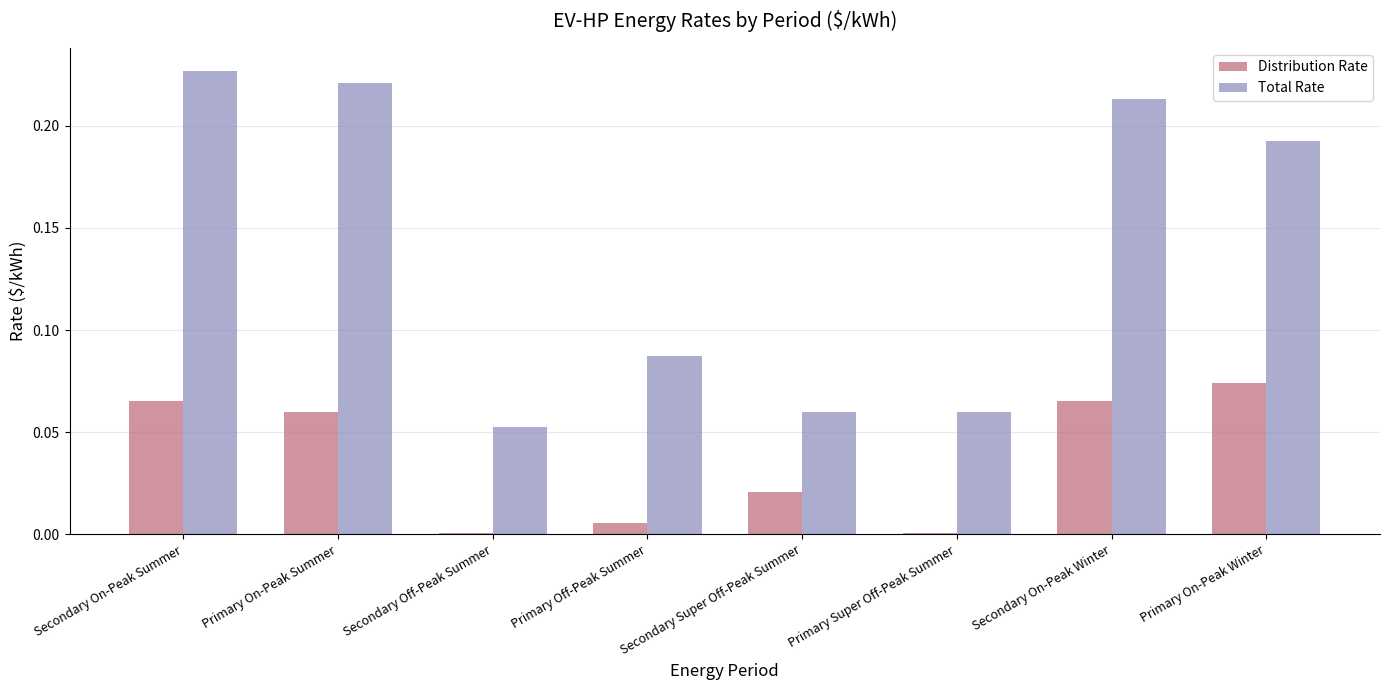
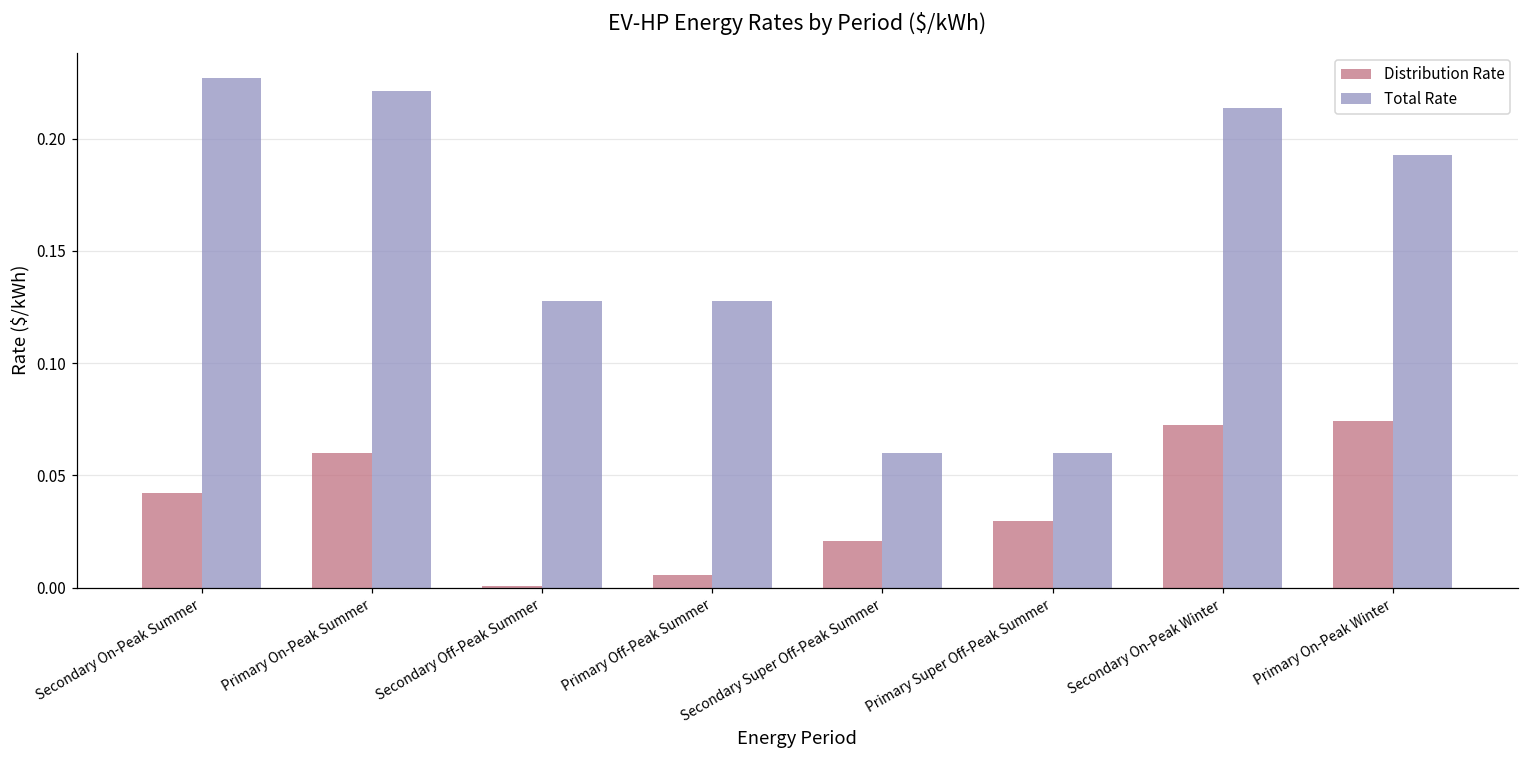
Distribution Rate, Secondary On-Peak Summer: 0.065 -> 0.042
Total Rate, Secondary Off-Peak Summer: 0.053 -> 0.128
Total Rate, Primary Off-Peak Summer: 0.087 -> 0.127
Distribution Rate, Primary Super Off-Peak Summer: 0.001 -> 0.029
Distribution Rate, Secondary On-Peak Winter: 0.065 -> 0.072
